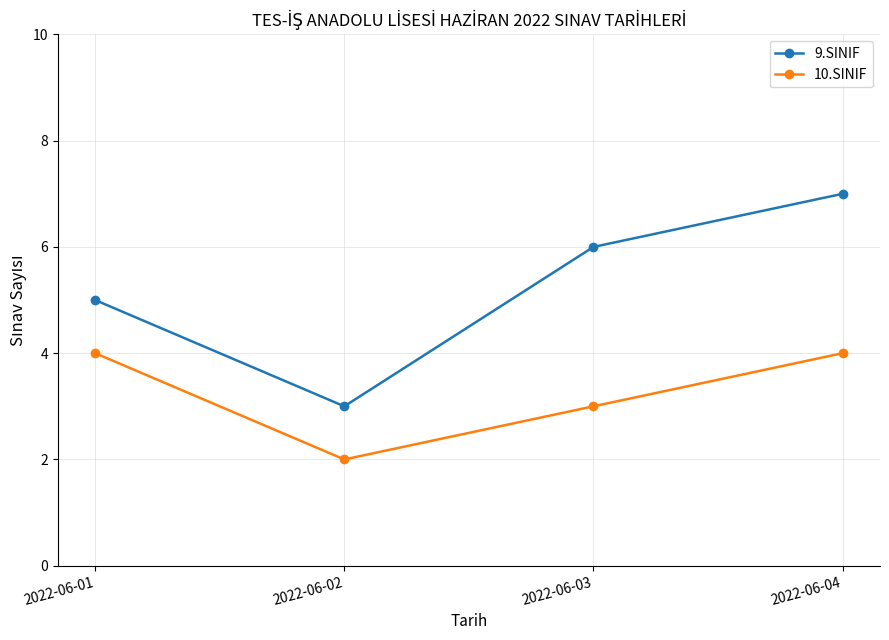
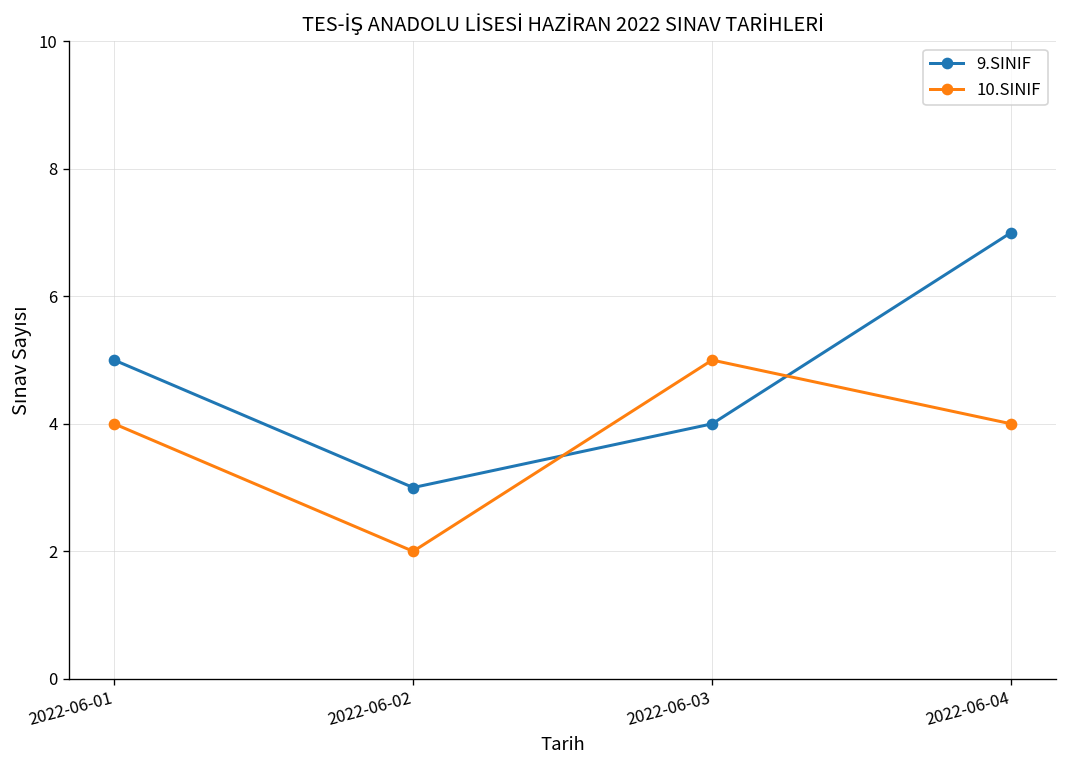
9.SINIF, 2022-06-03: 6 -> 4
10.SINIF, 2022-06-03: 3 -> 5
